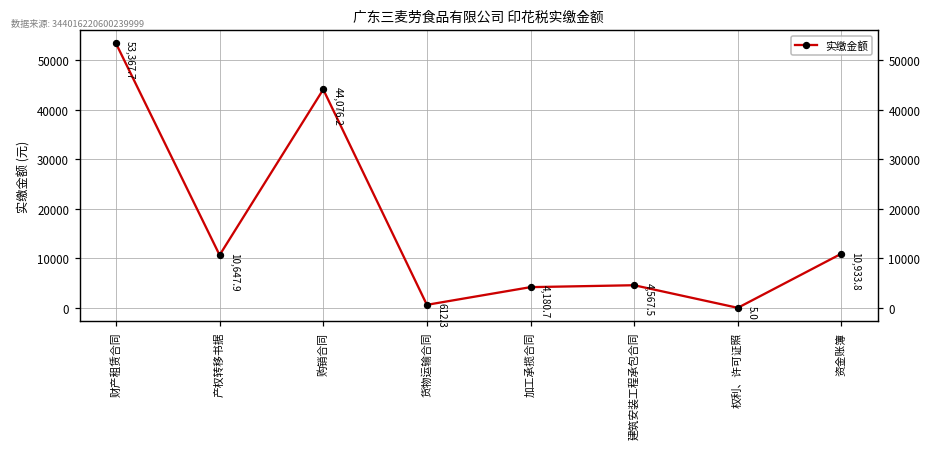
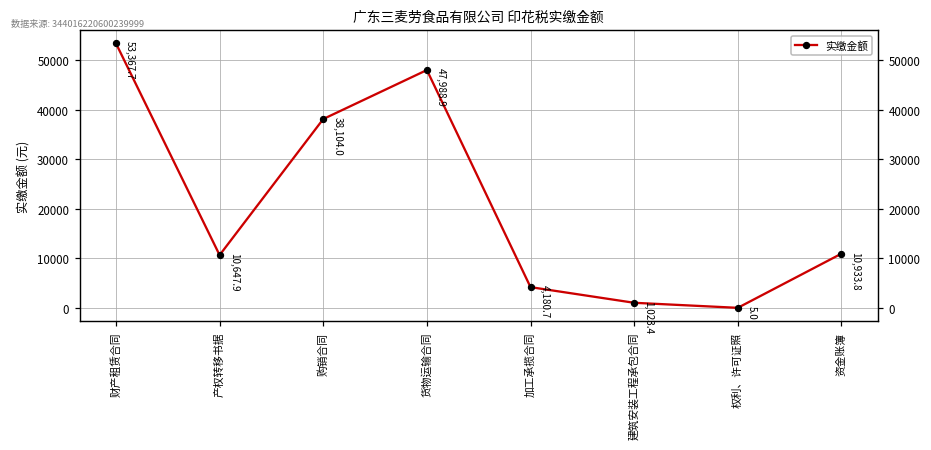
购销合同: 44,076.2 -> 38,104.0
货物运输合同: 612.3 -> 47,988.9
建筑安装工程承包合同: 4,567.5 -> 1,023.4
